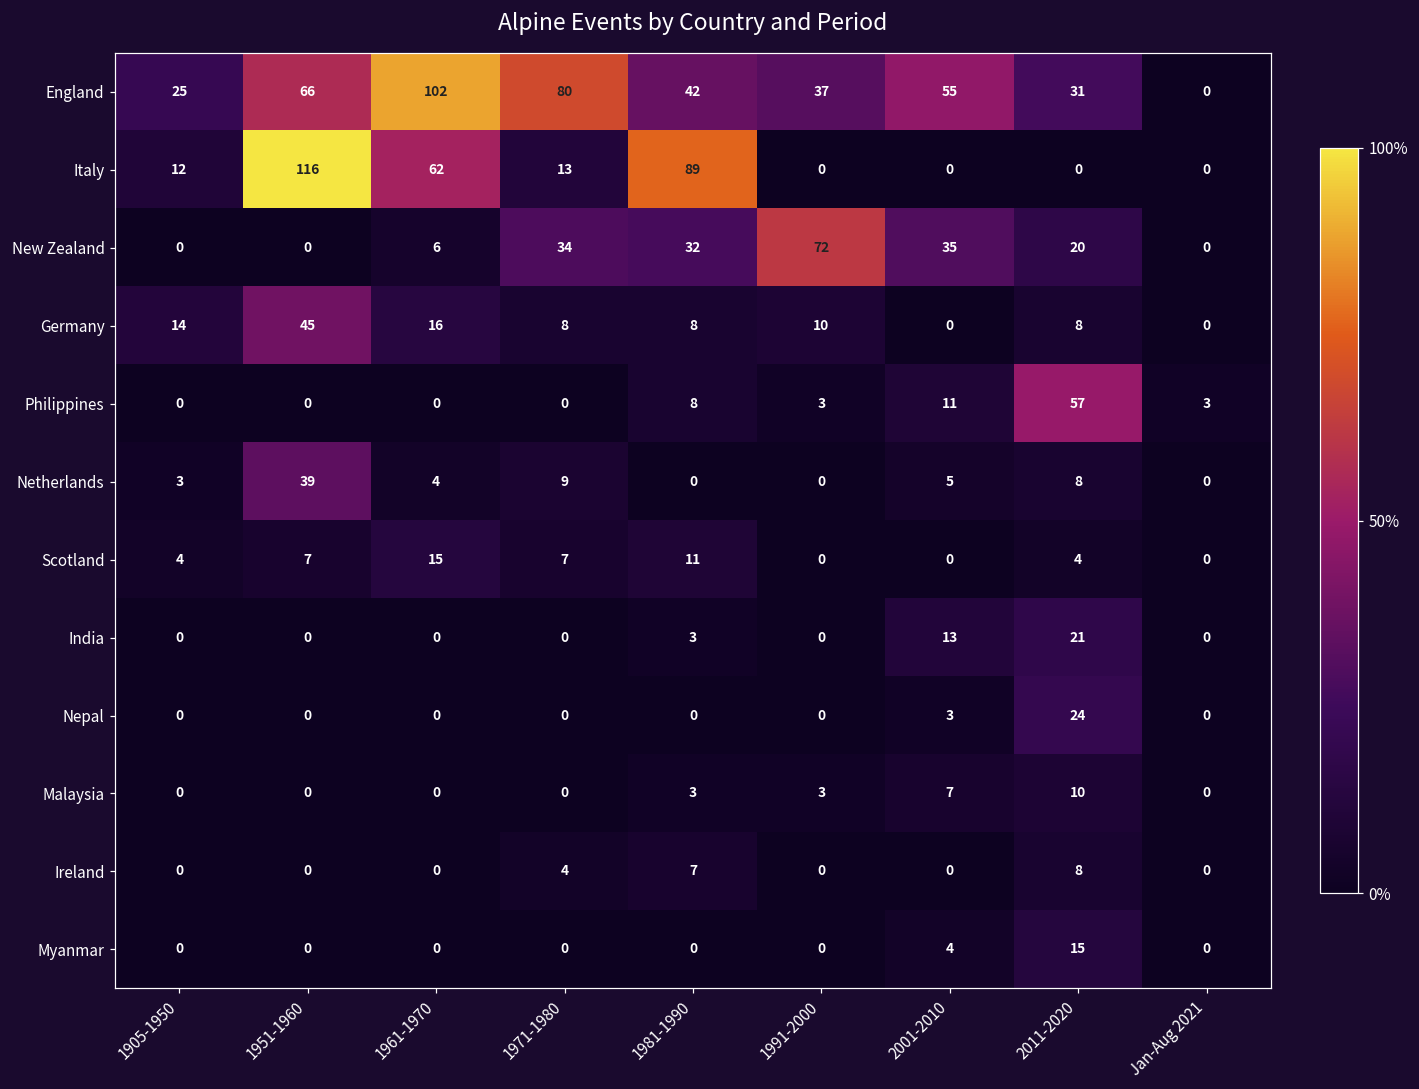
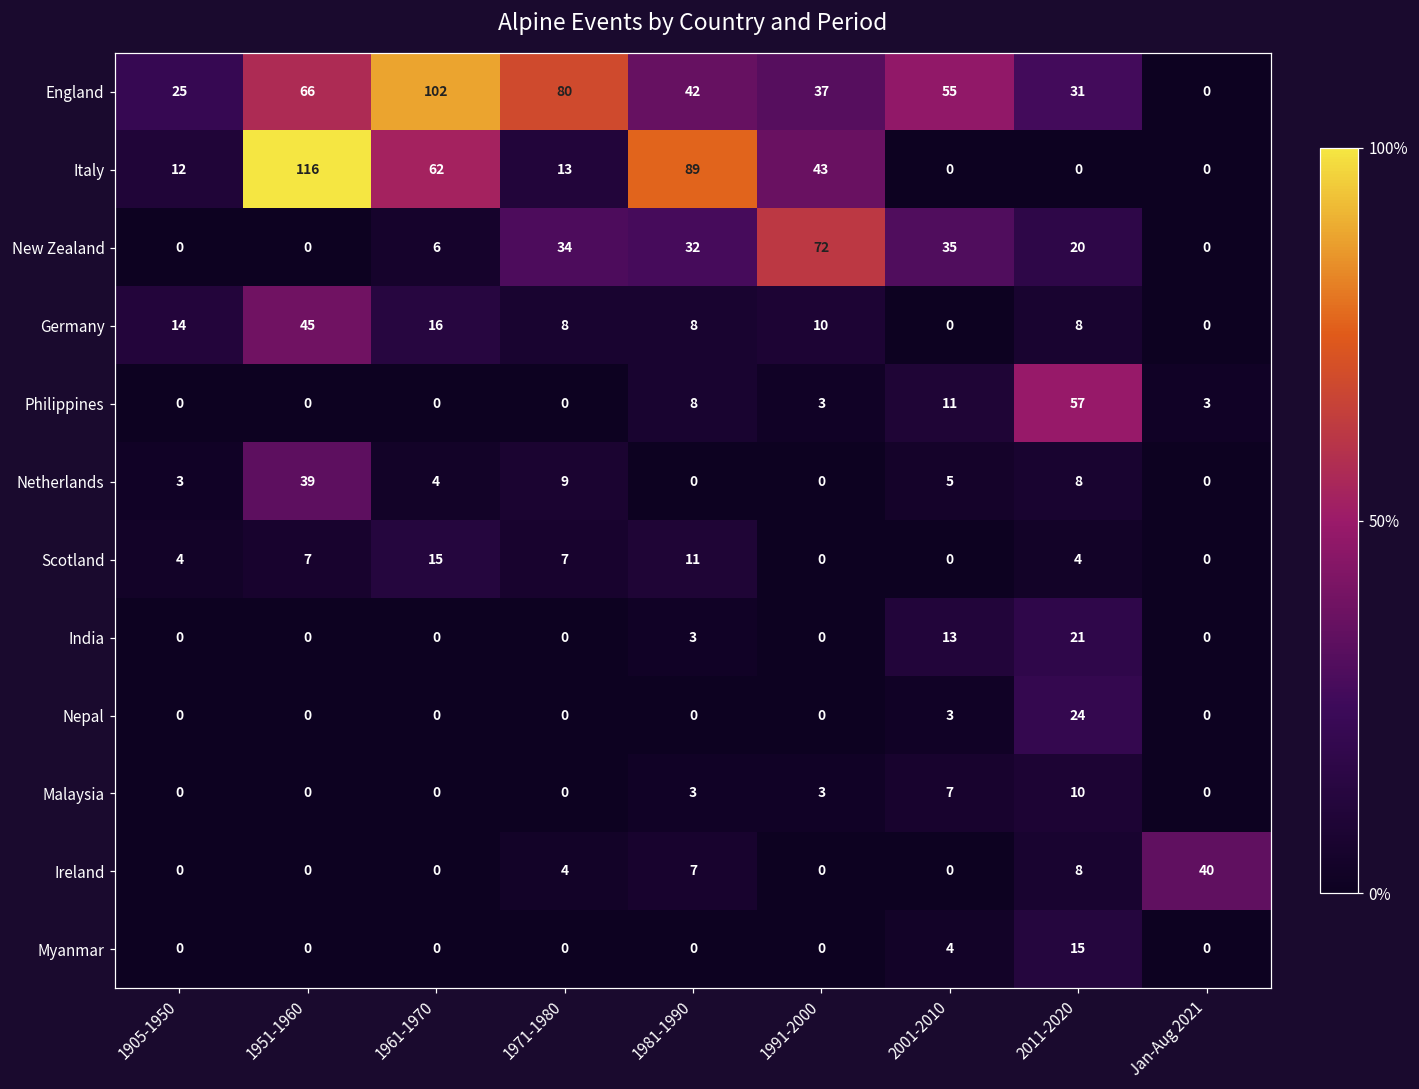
Italy, 1991-2000: 0 -> 43
Ireland, Jan-Aug 2021: 0 -> 40
